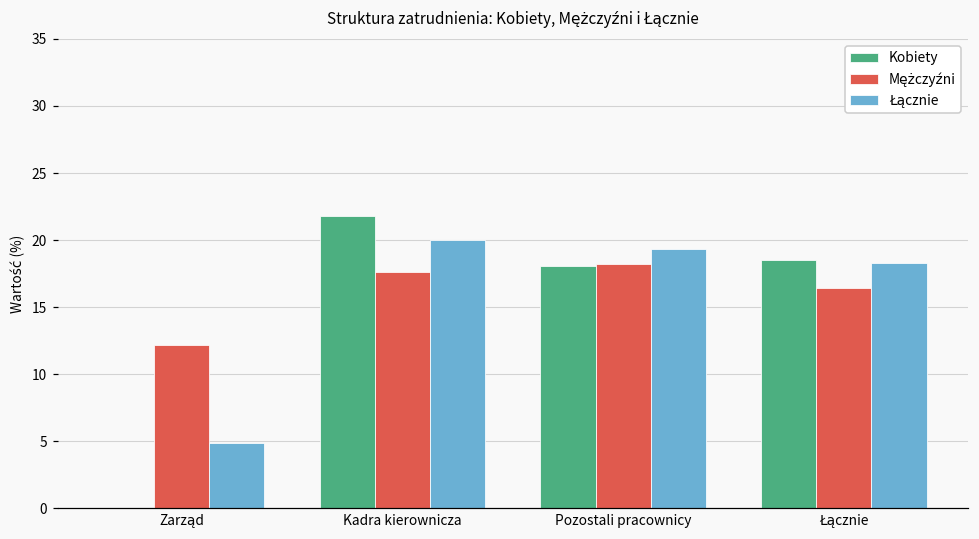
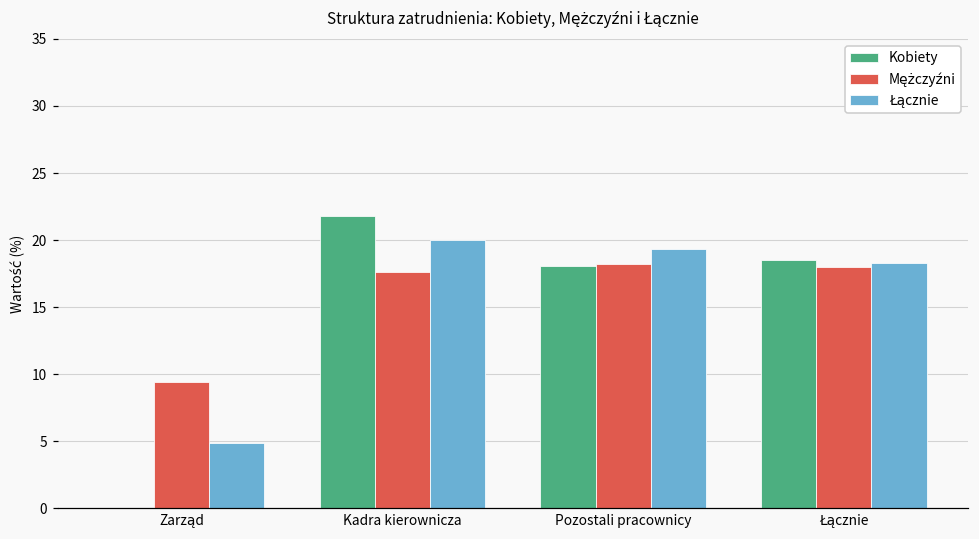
Mężczyźni, Zarząd: 12.2 -> 9.4
Mężczyźni, Łącznie: 16.4 -> 18.0
